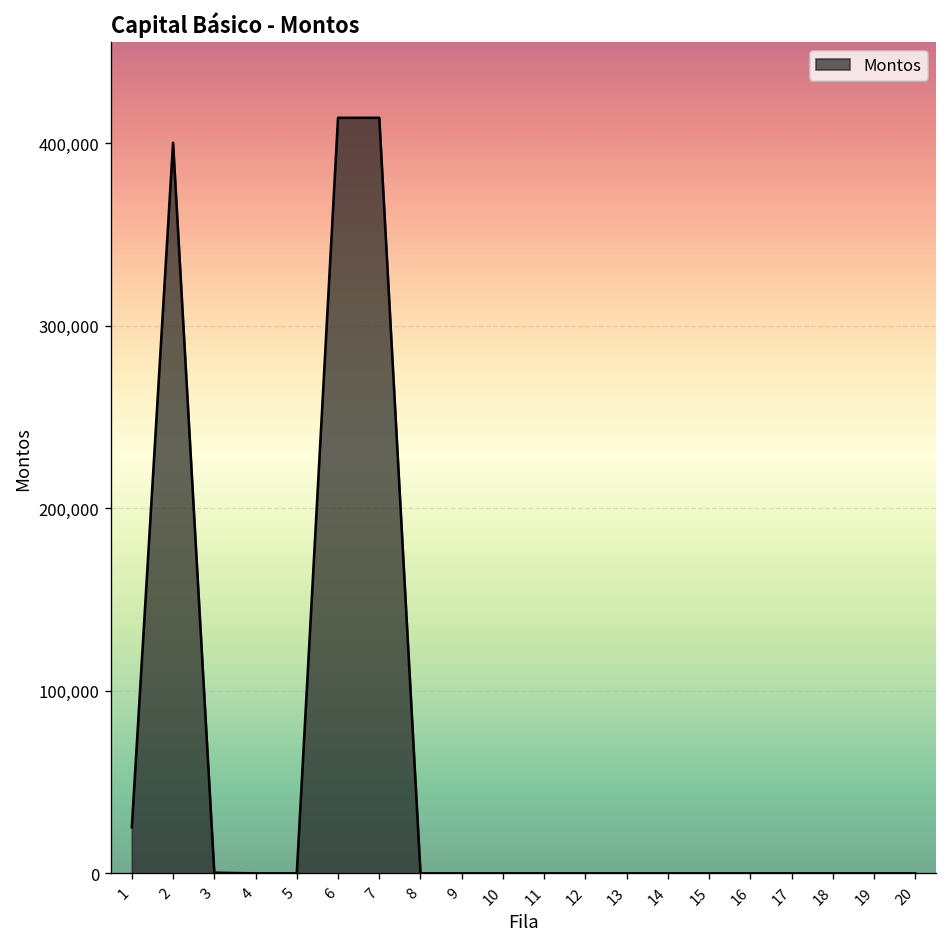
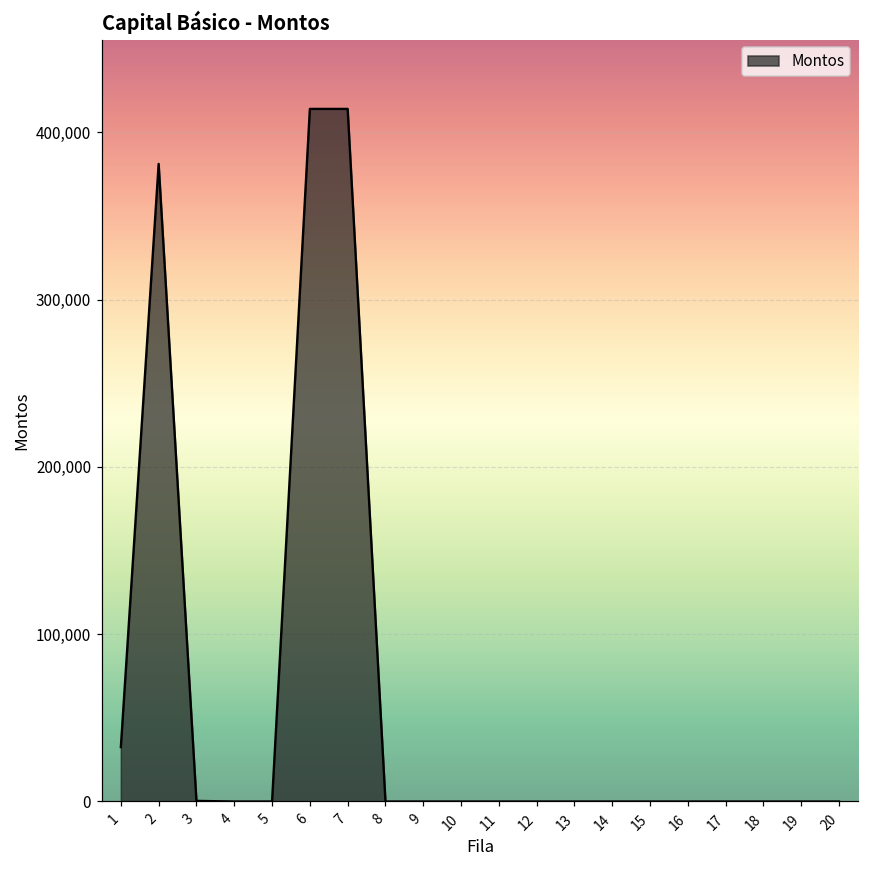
1: 25,000 -> 33,000
2: 400,000 -> 381,000
